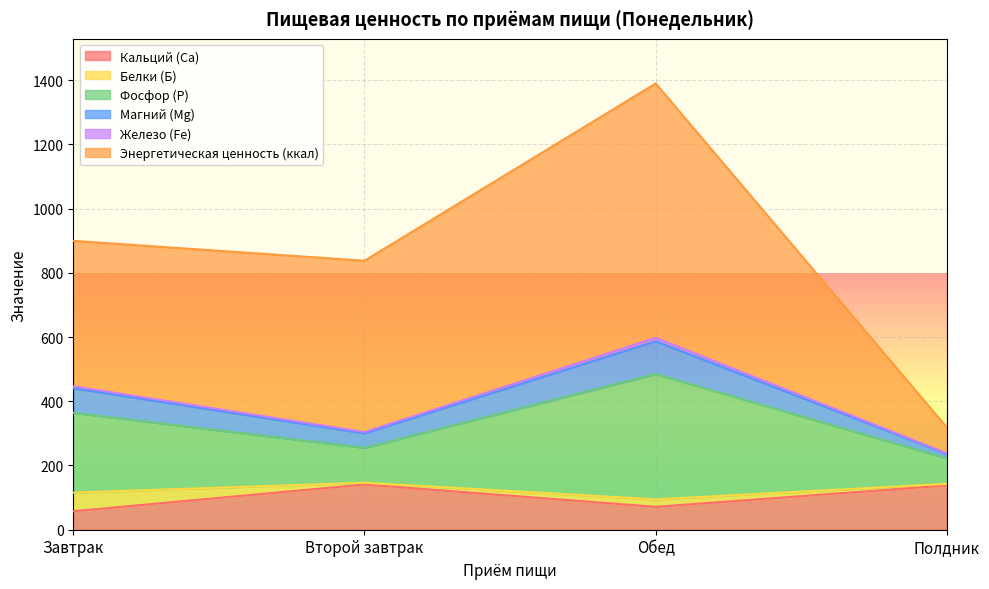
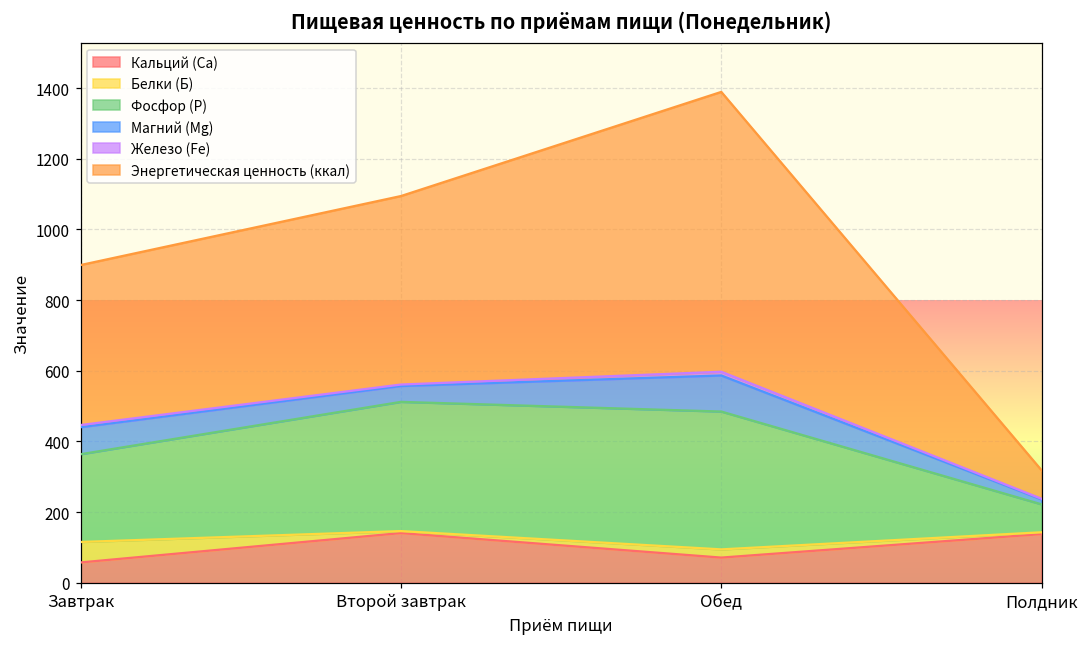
Фосфор (P), Второй завтрак: 110 -> 370
